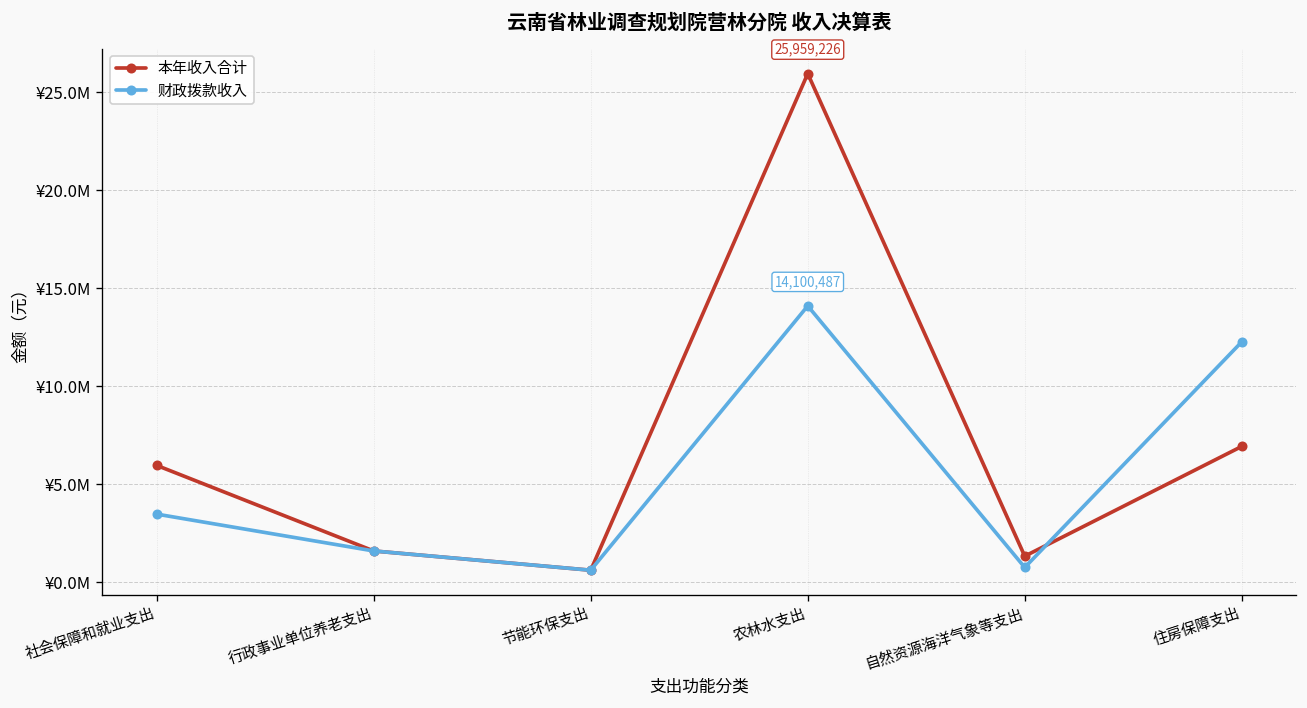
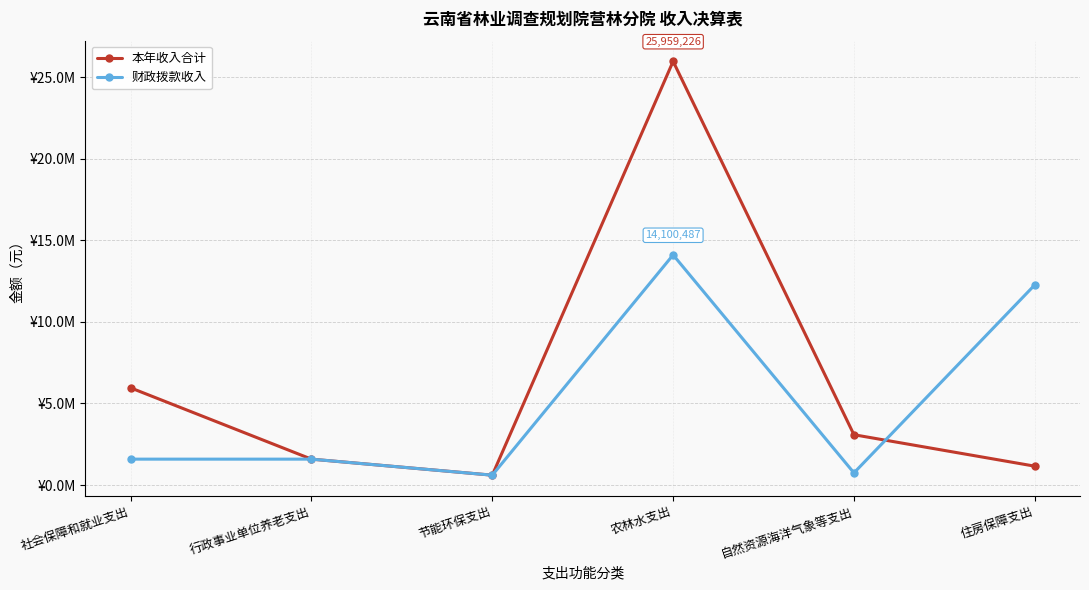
财政拨款收入, 社会保障和就业支出: ¥3500000 -> ¥1600000
本年收入合计, 自然资源海洋气象等支出: ¥1300000 -> ¥3100000
本年收入合计, 住房保障支出: ¥6900000 -> ¥1200000
